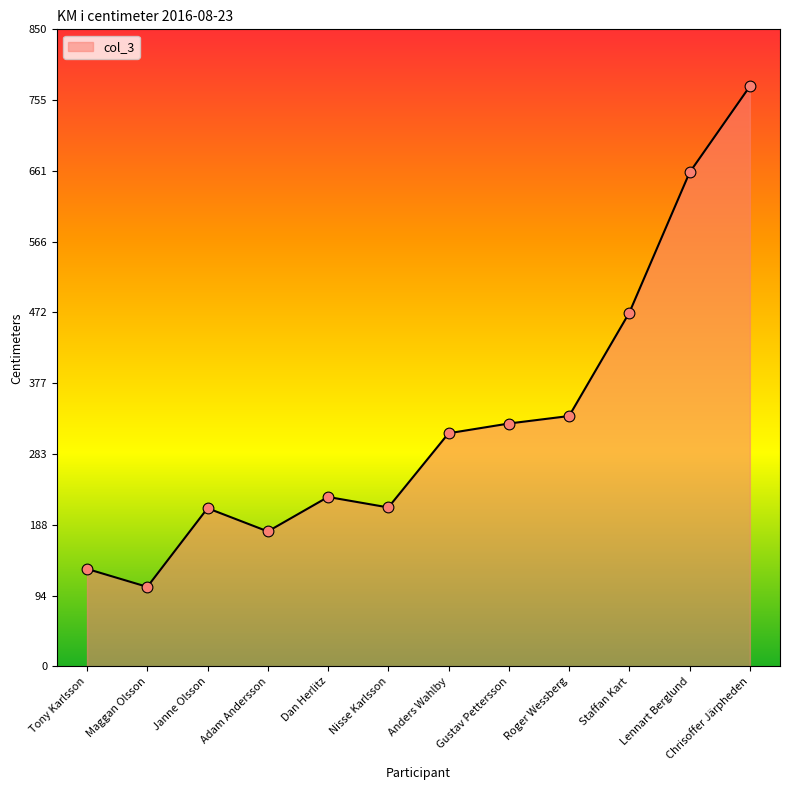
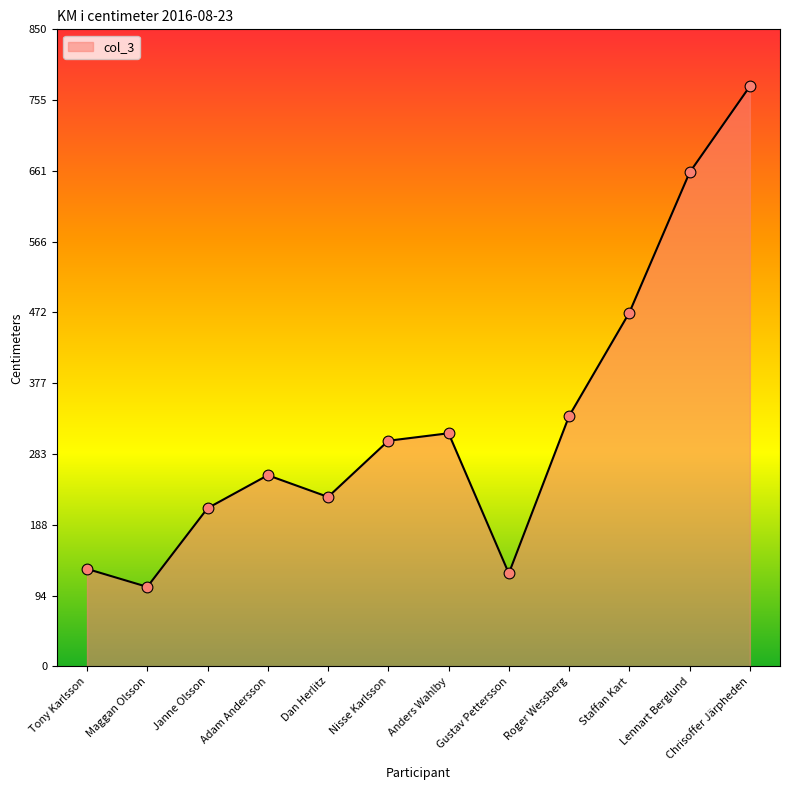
Adam Andersson: 180 -> 260
Nisse Karlsson: 210 -> 300
Gustav Pettersson: 320 -> 120
